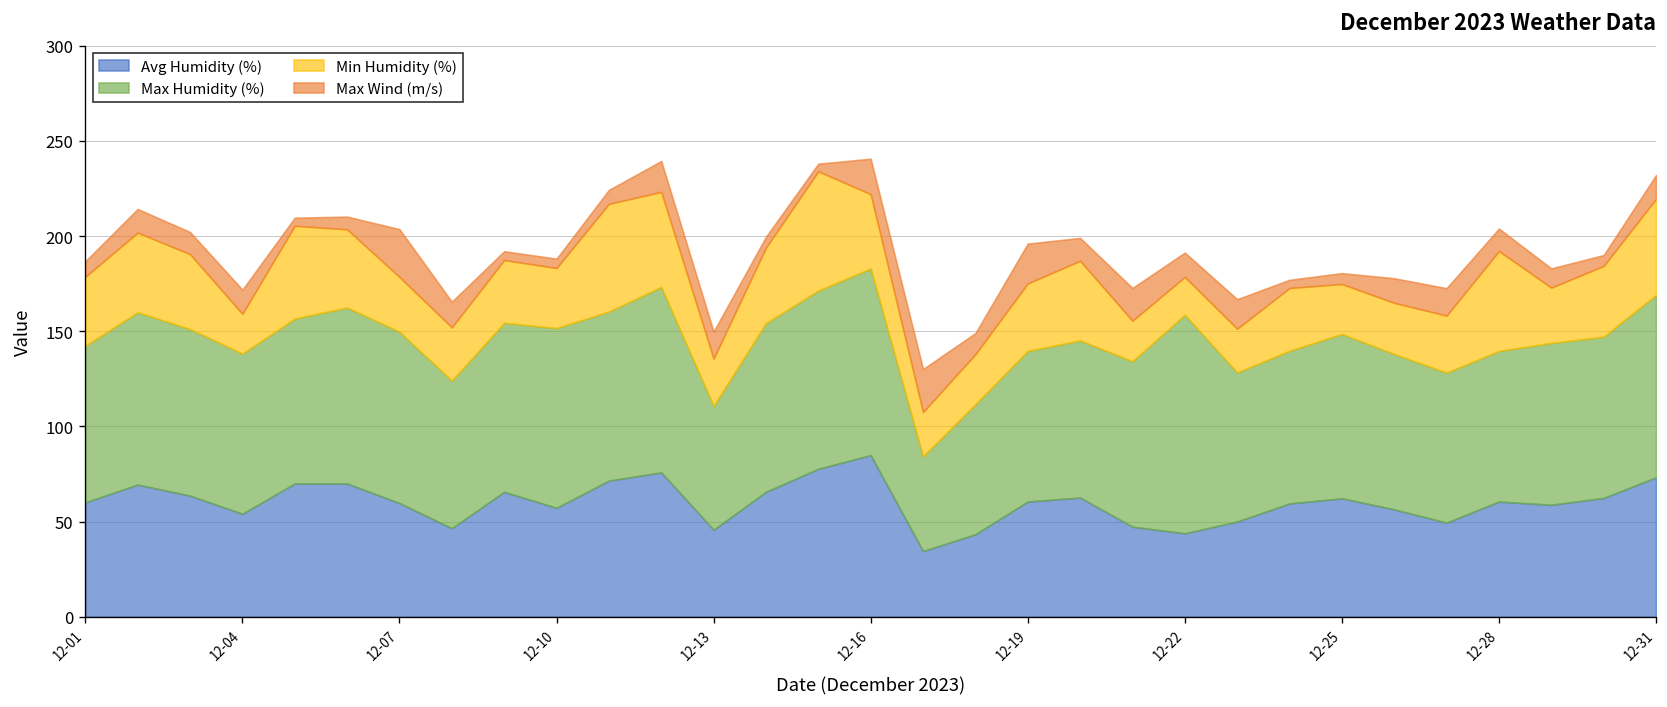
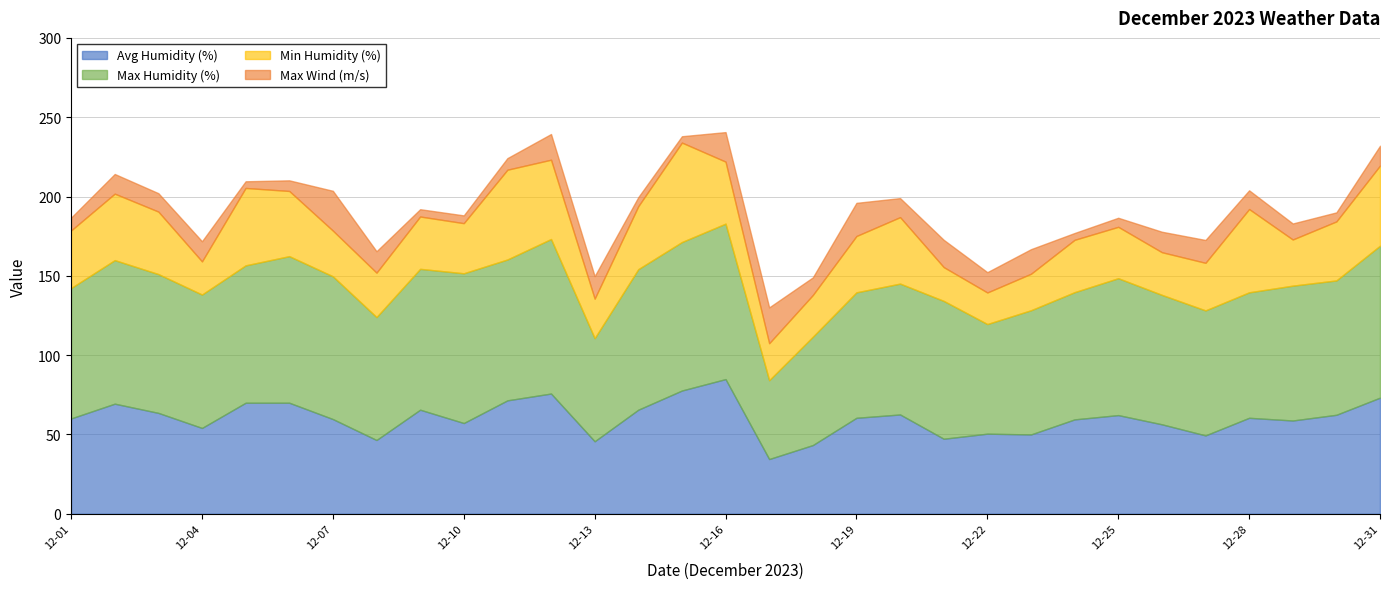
Avg Humidity (%), 12-22: 44 -> 51
Max Humidity (%), 12-22: 115 -> 69
Min Humidity (%), 12-25: 26 -> 32
